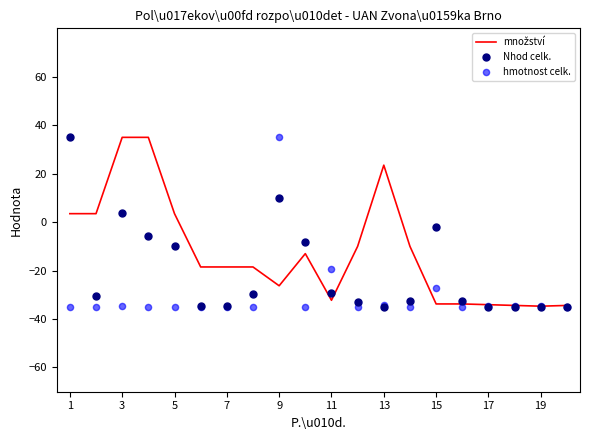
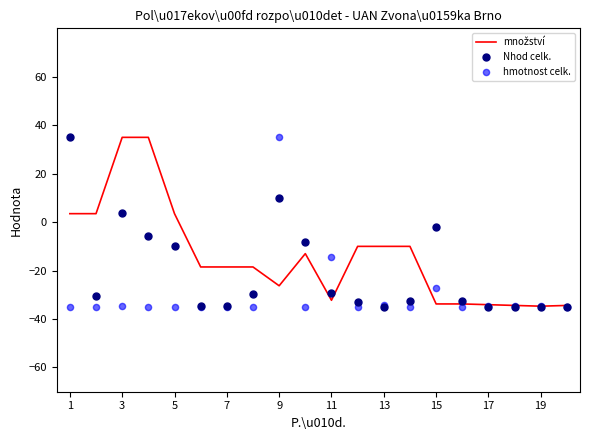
hmotnost celk., 11: -19 -> -15
množství, 13: 24 -> -10
